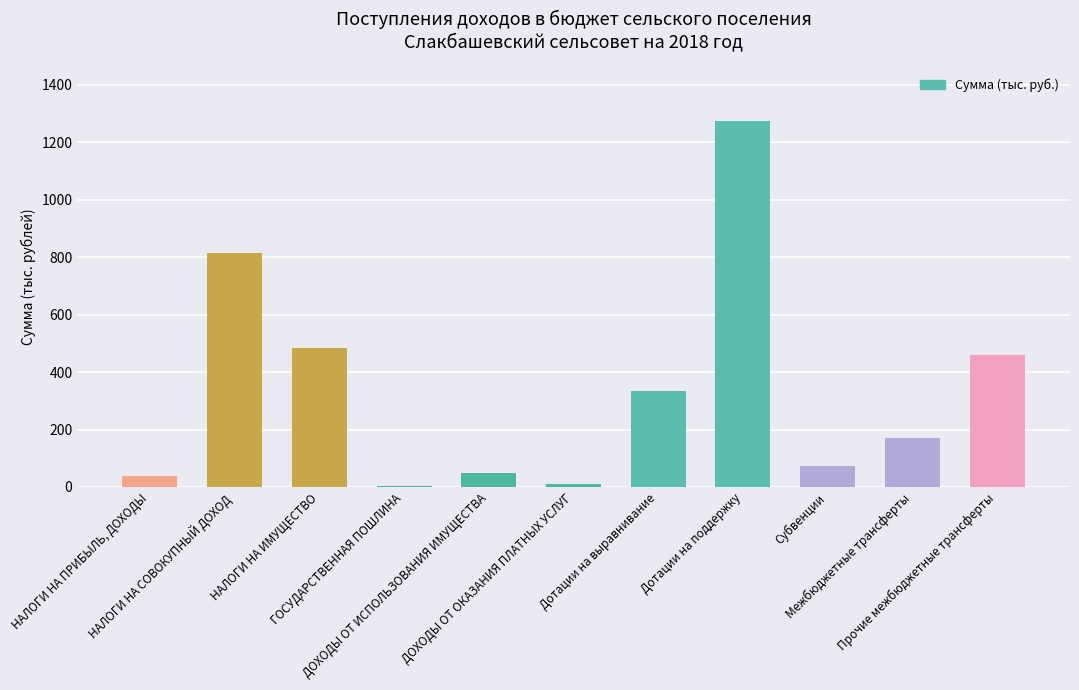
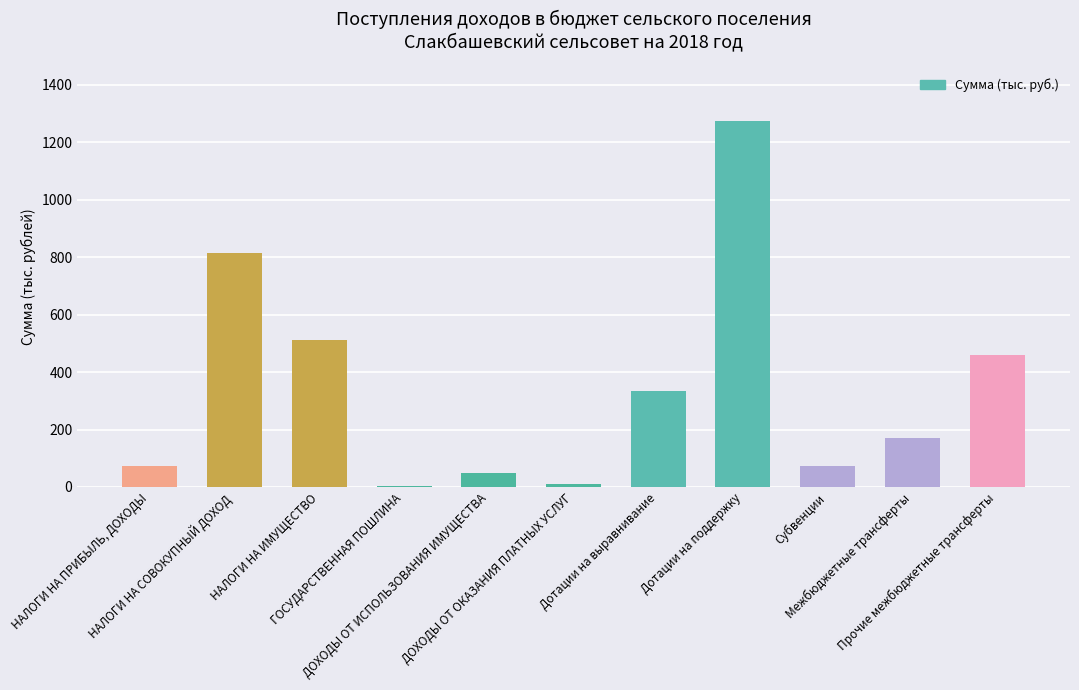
НАЛОГИ НА ПРИБЫЛЬ, ДОХОДЫ: 40 -> 70
НАЛОГИ НА ИМУЩЕСТВО: 480 -> 510
